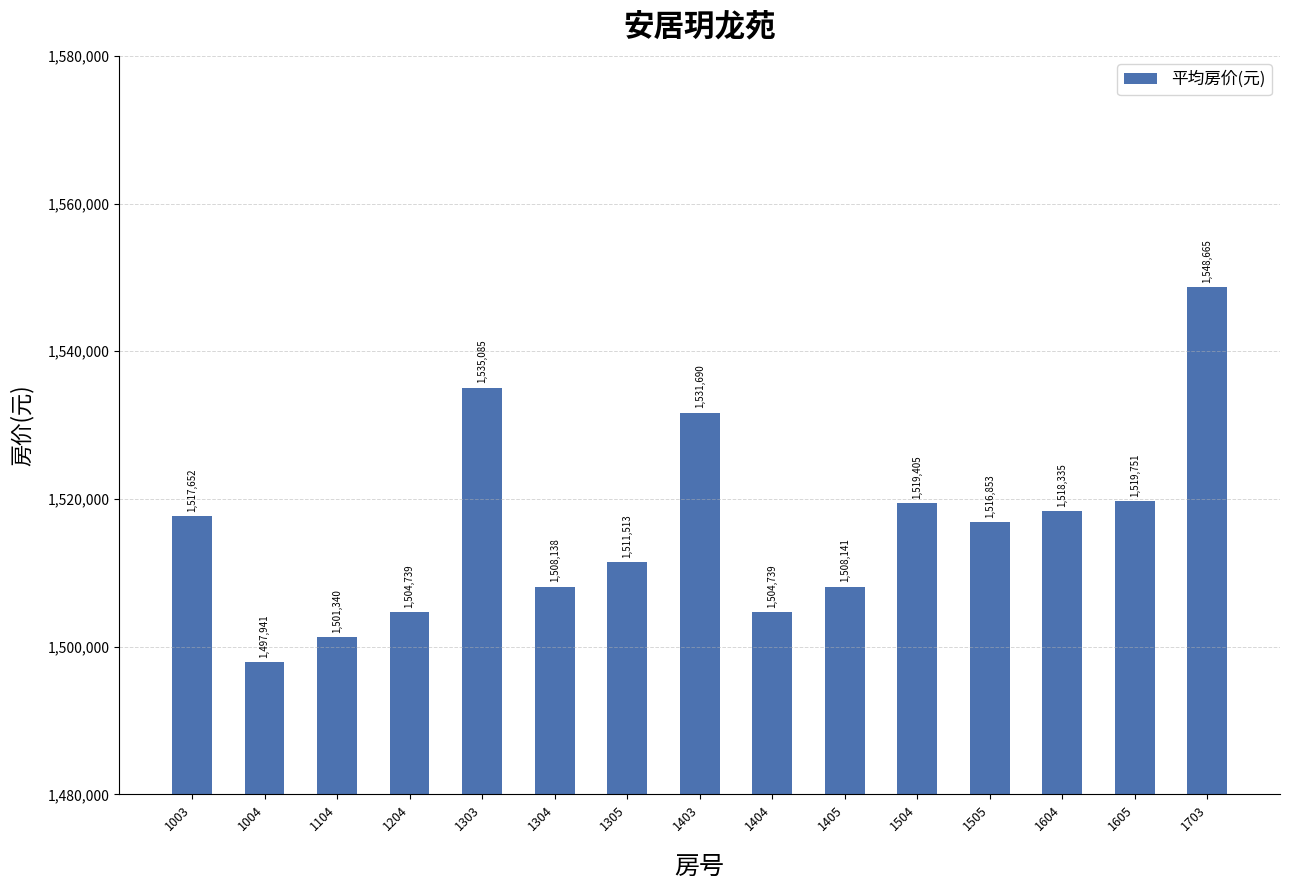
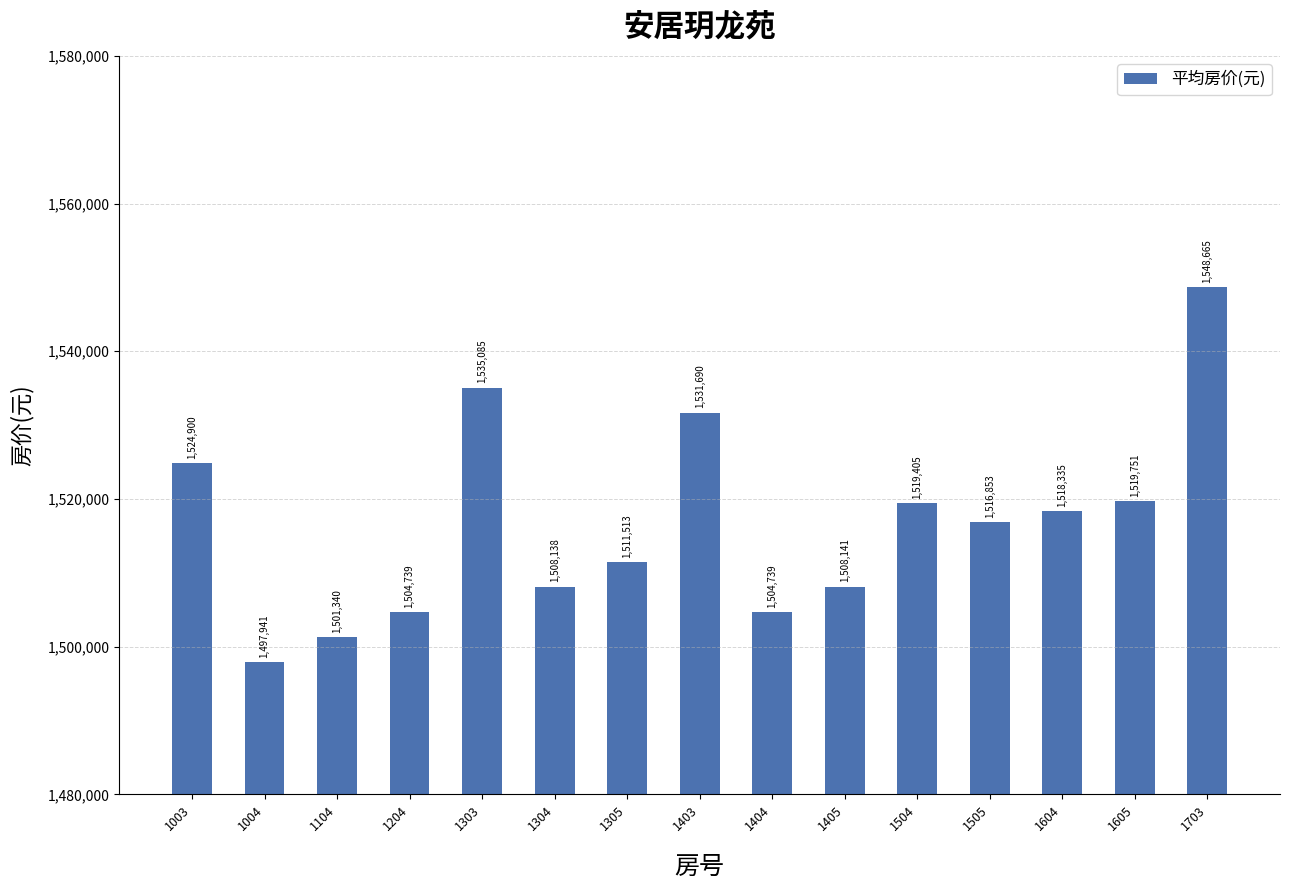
1003: 1,517,652 -> 1,524,900
